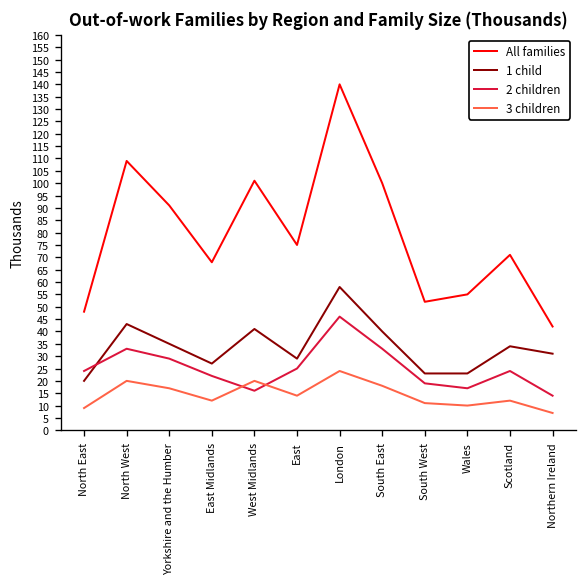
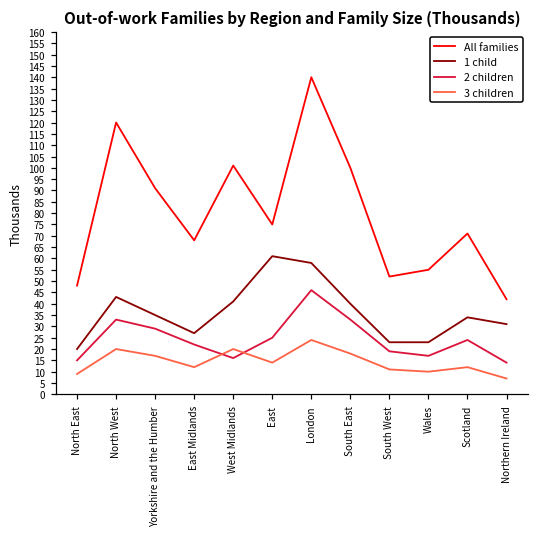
2 children, North East: 24 -> 15
All families, North West: 109 -> 120
1 child, East: 29 -> 61
